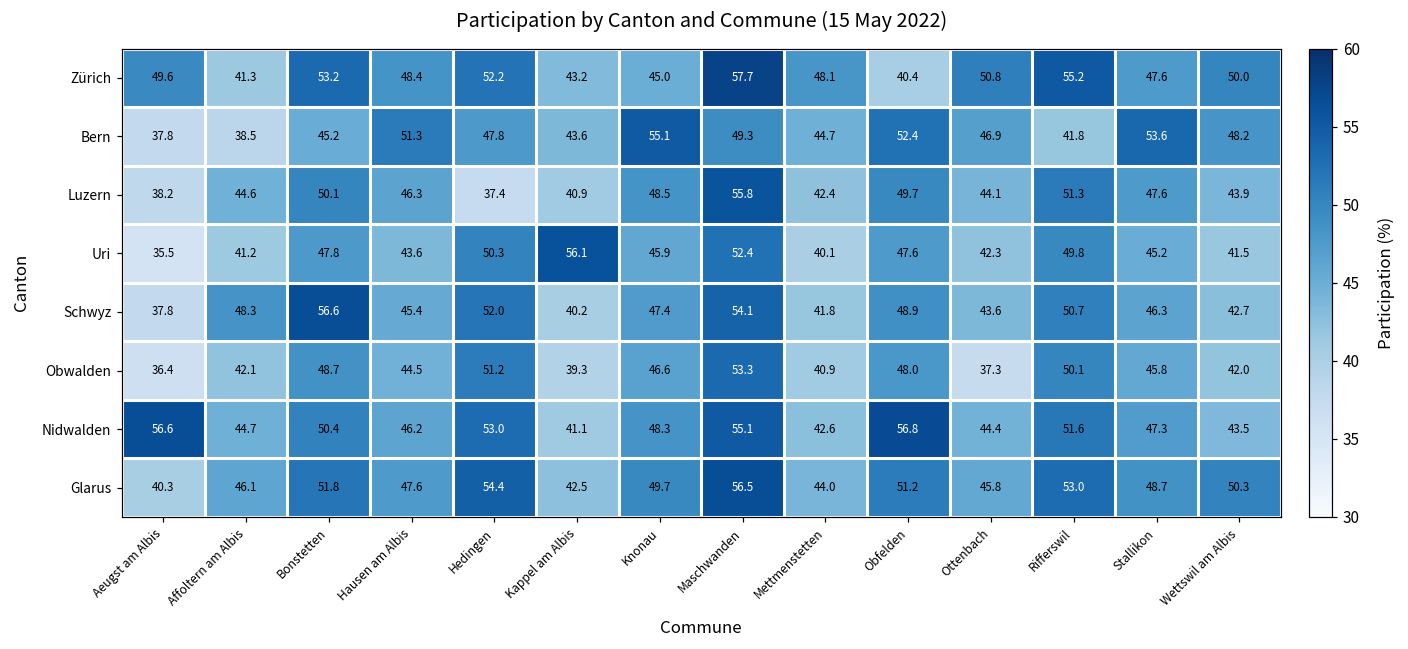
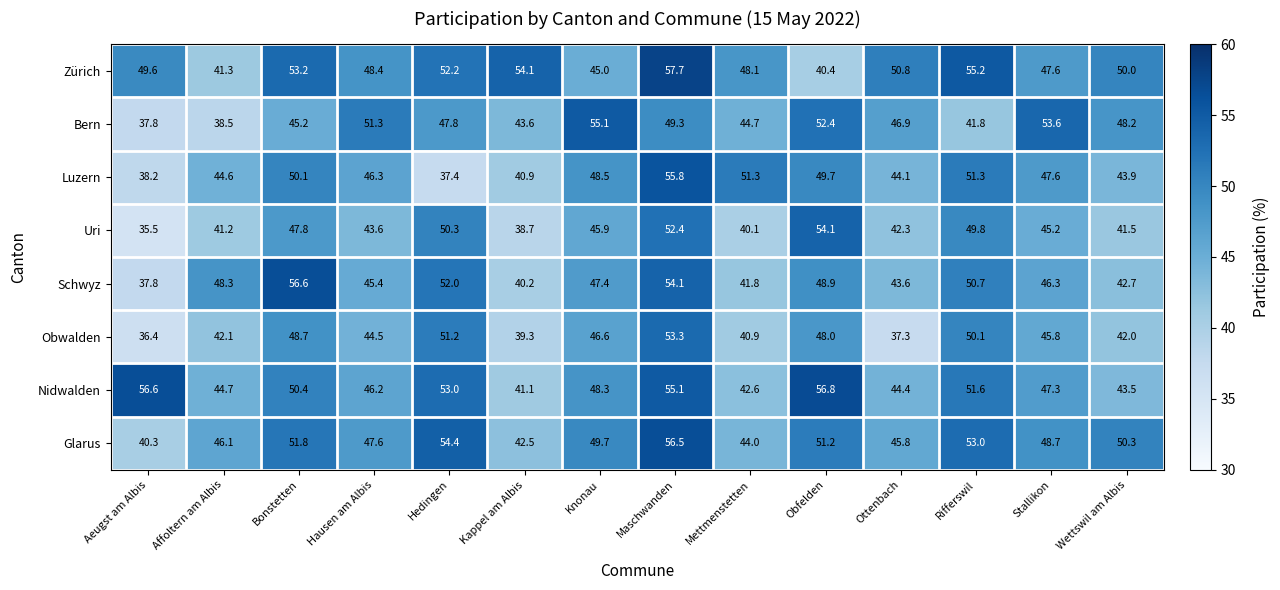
Zürich, Kappel am Albis: 43.2 -> 54.1
Luzern, Mettmenstetten: 42.4 -> 51.3
Uri, Kappel am Albis: 56.1 -> 38.7
Uri, Obfelden: 47.6 -> 54.1
